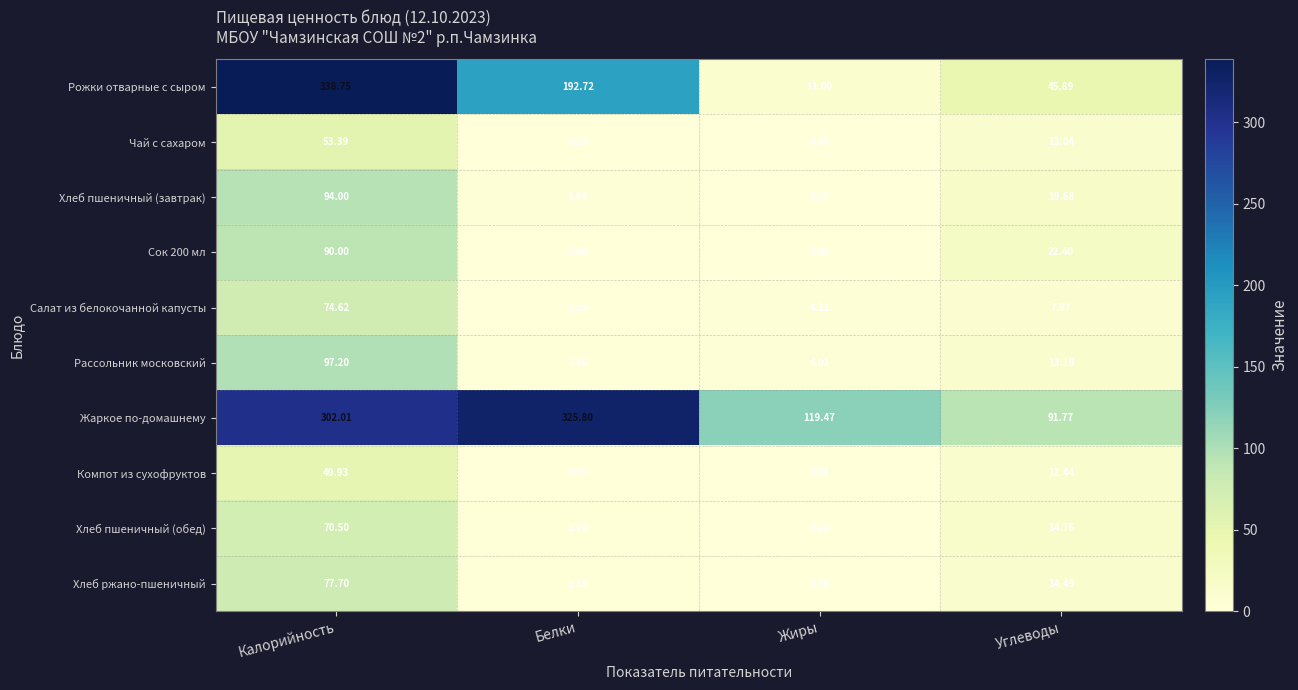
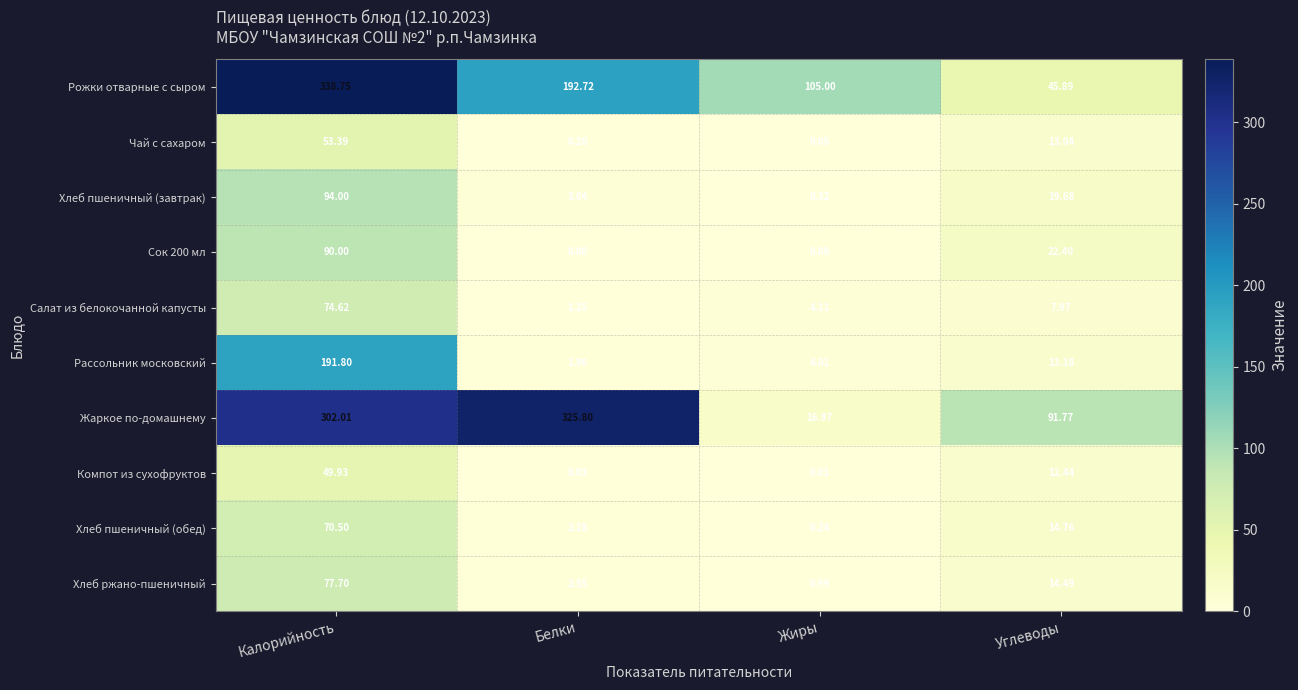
Рожки отварные с сыром, Жиры: 11.00 -> 105.00
Рассольник московский, Калорийность: 97.20 -> 191.80
Жаркое по-домашнему, Жиры: 119.47 -> 16.97
